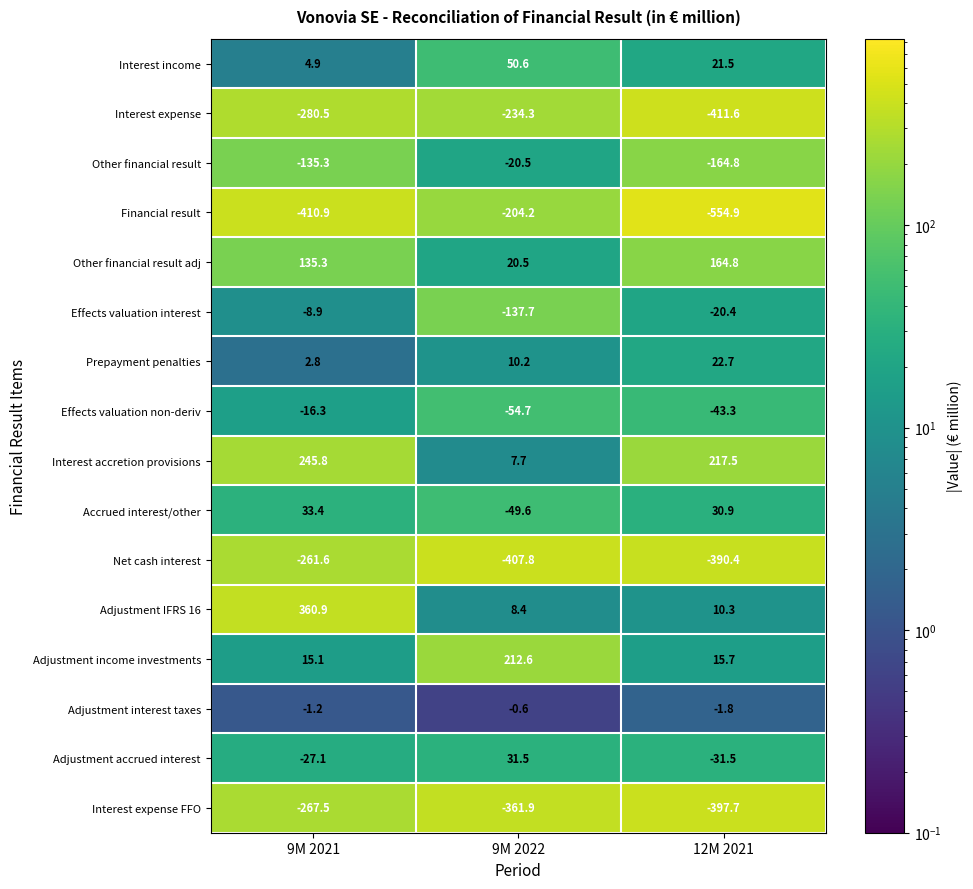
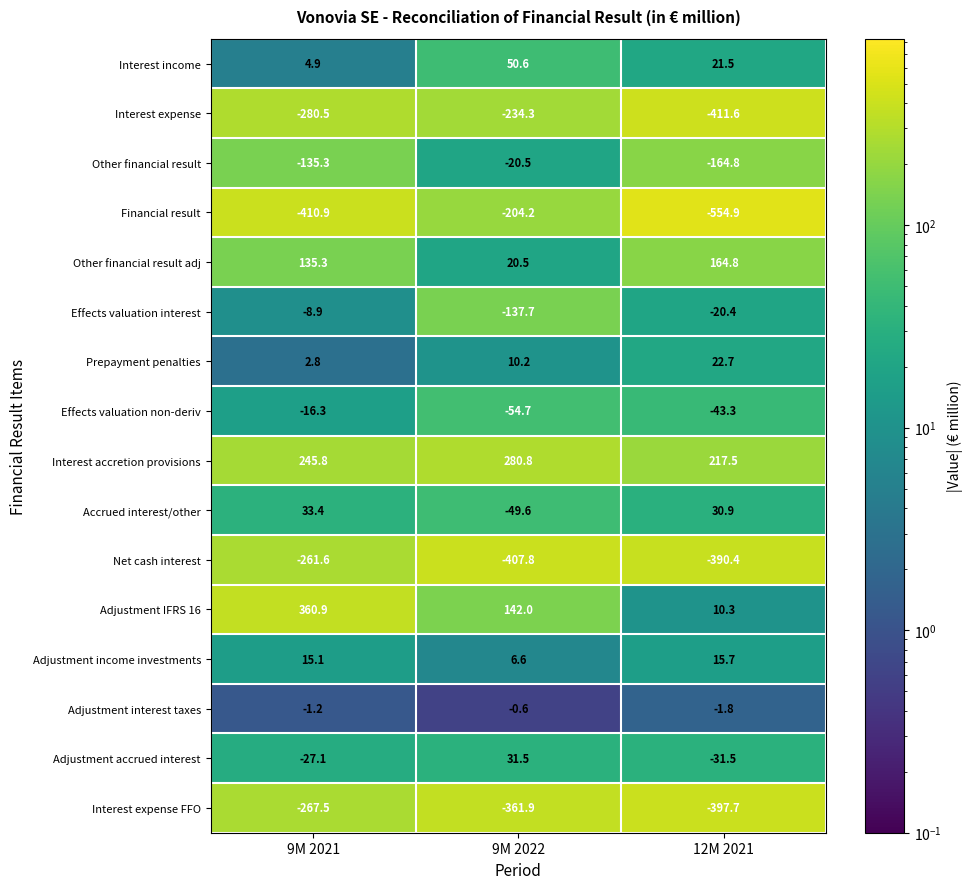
Interest accretion provisions, 9M 2022: 7.7 -> 280.8
Adjustment IFRS 16, 9M 2022: 8.4 -> 142.0
Adjustment income investments, 9M 2022: 212.6 -> 6.6
